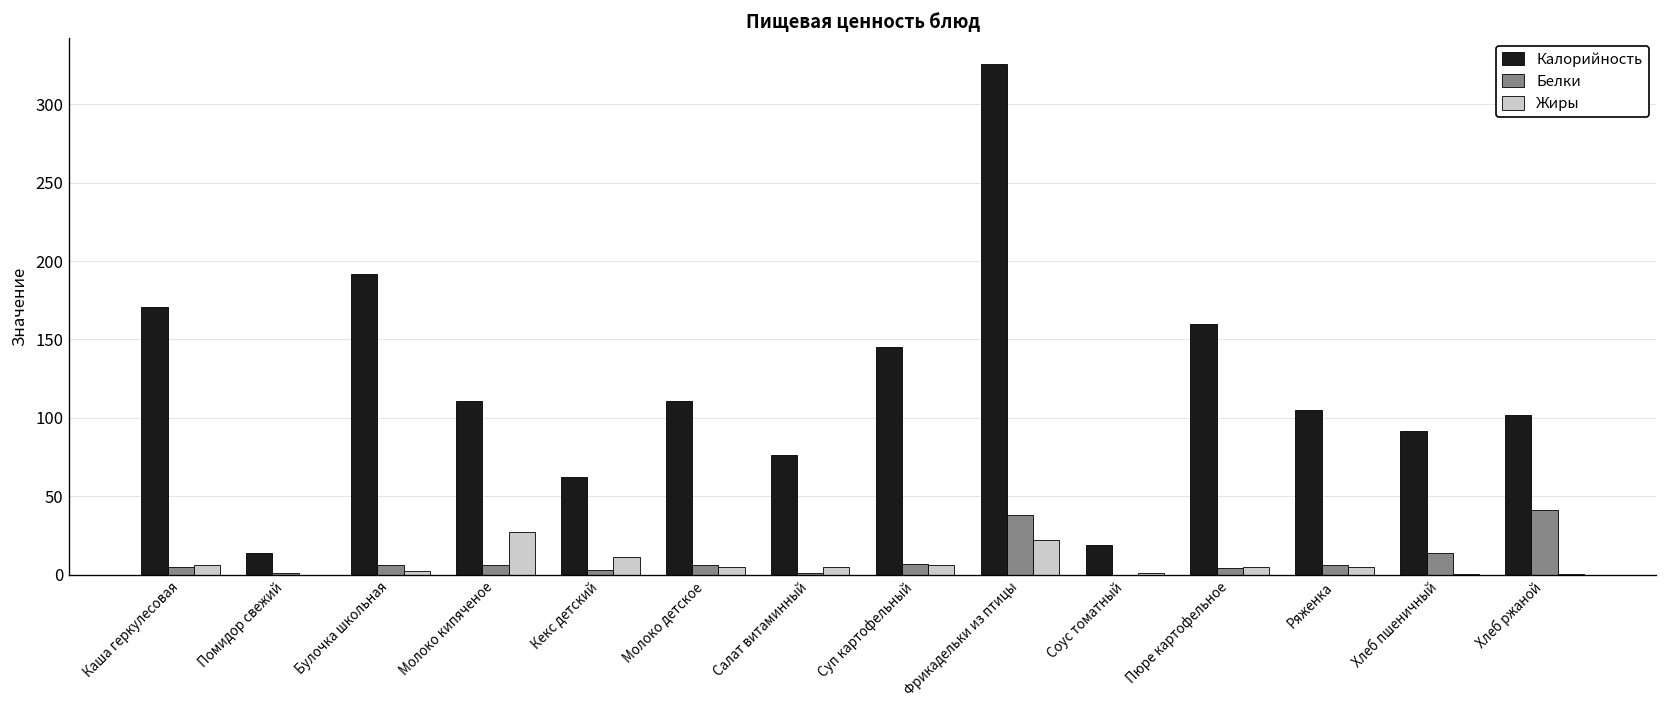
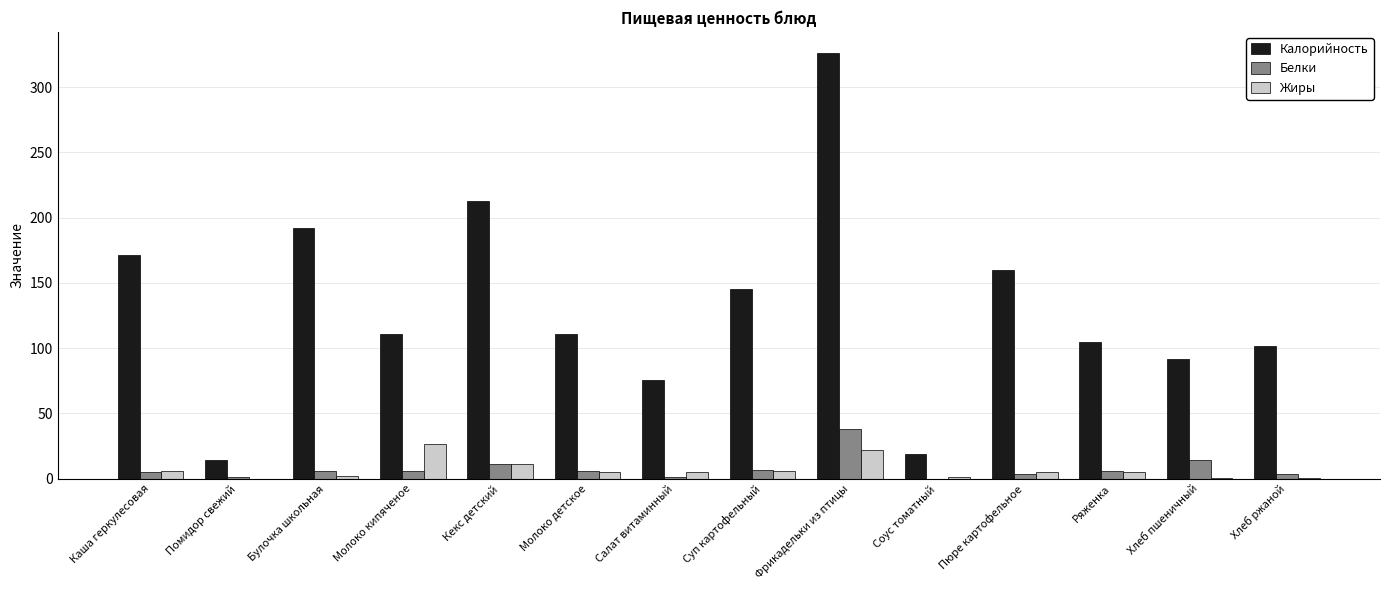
Калорийность, Кекс детский: 62 -> 213
Белки, Кекс детский: 3 -> 11
Белки, Хлеб ржаной: 41 -> 3
